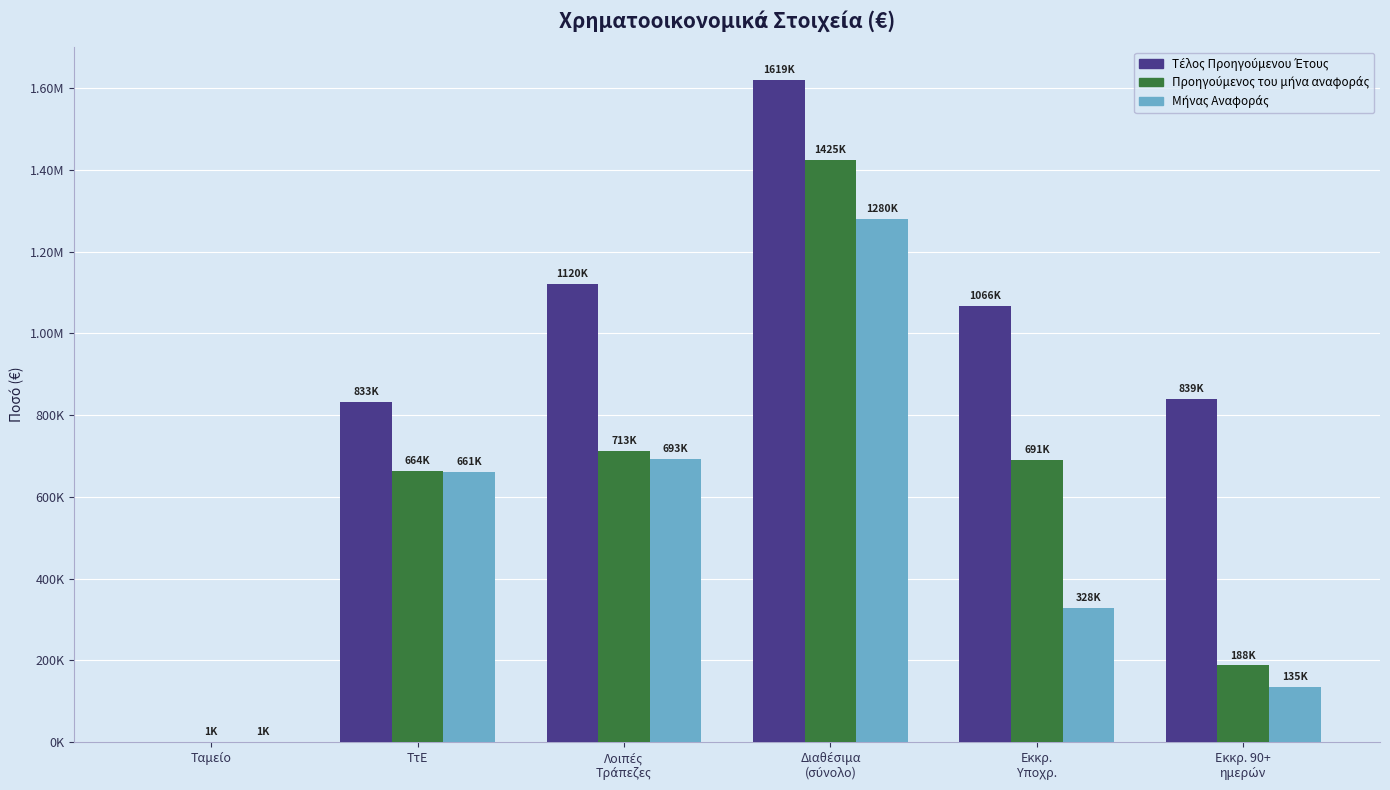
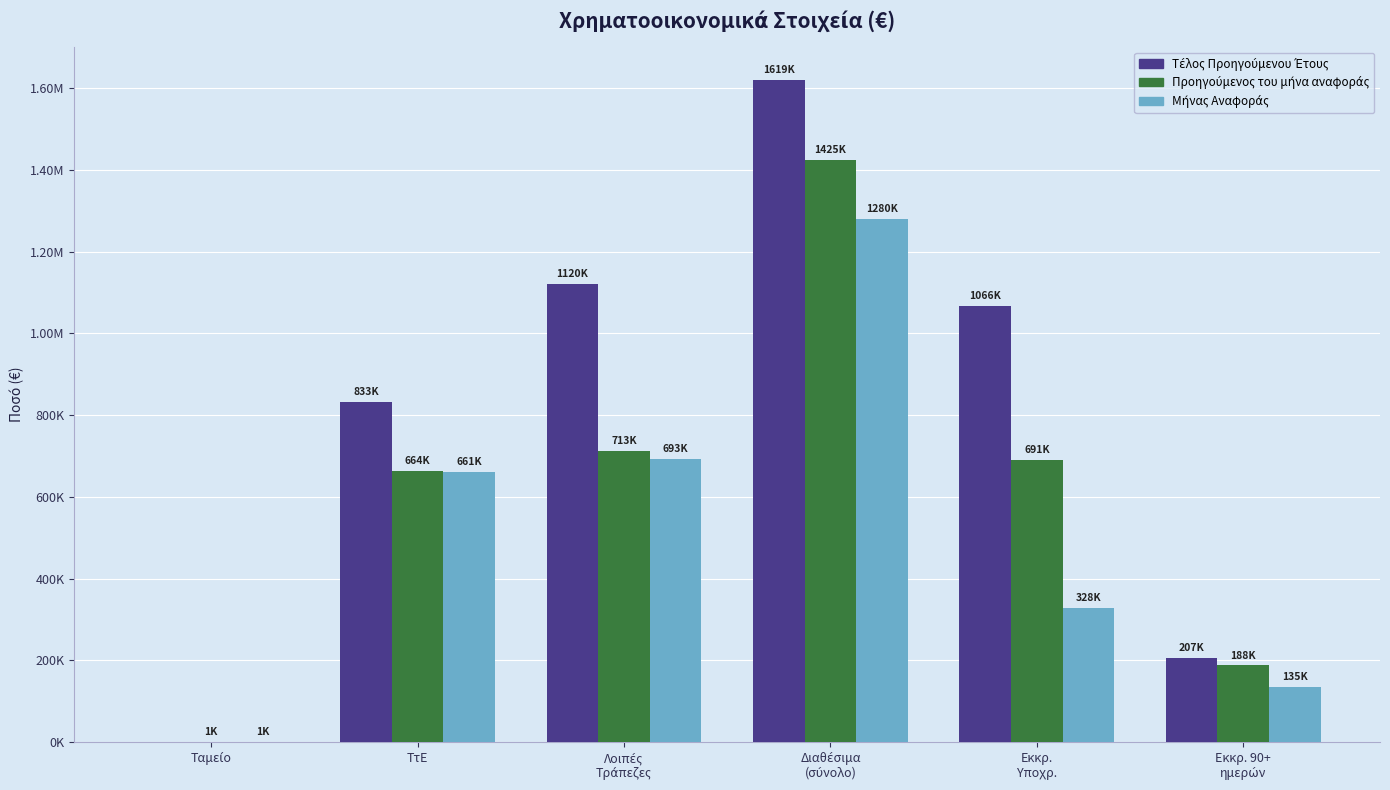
Τέλος Προηγούμενου Έτους, Εκκρ. 90+ ημερών: 839K -> 207K
